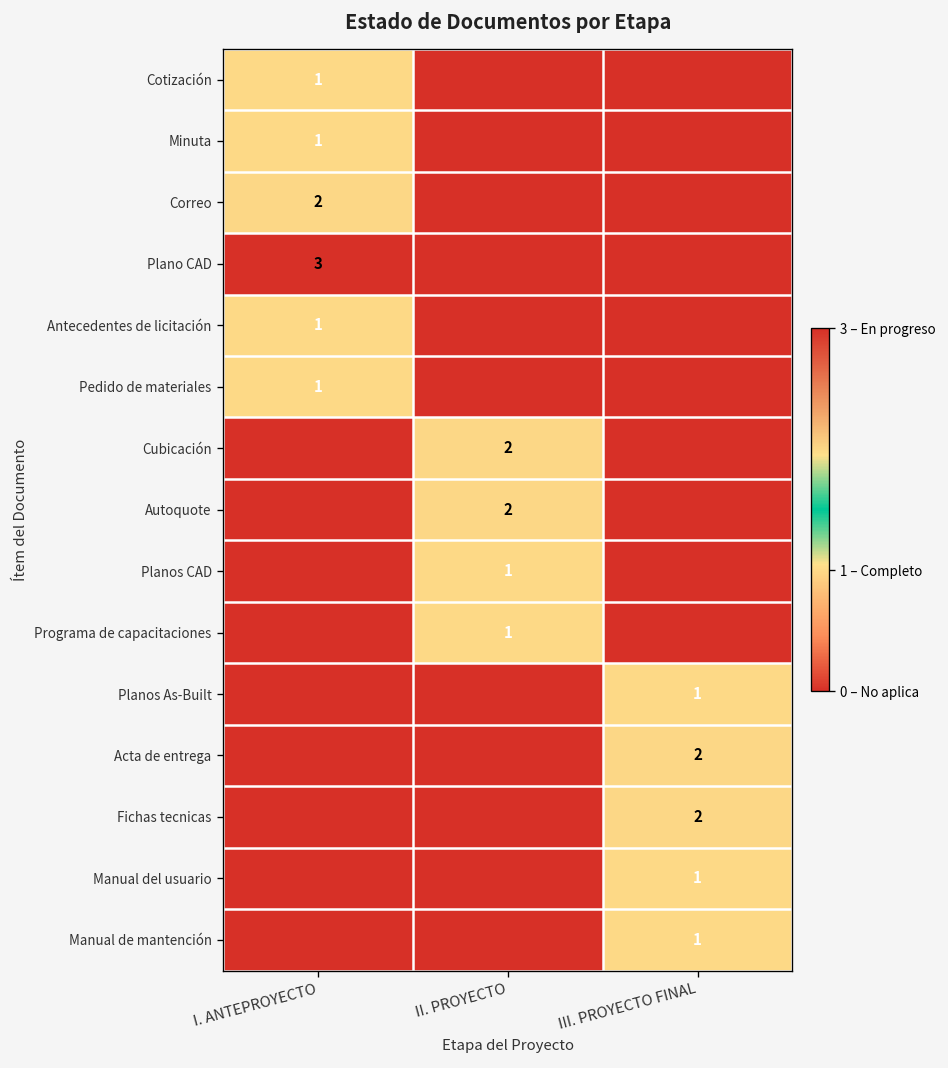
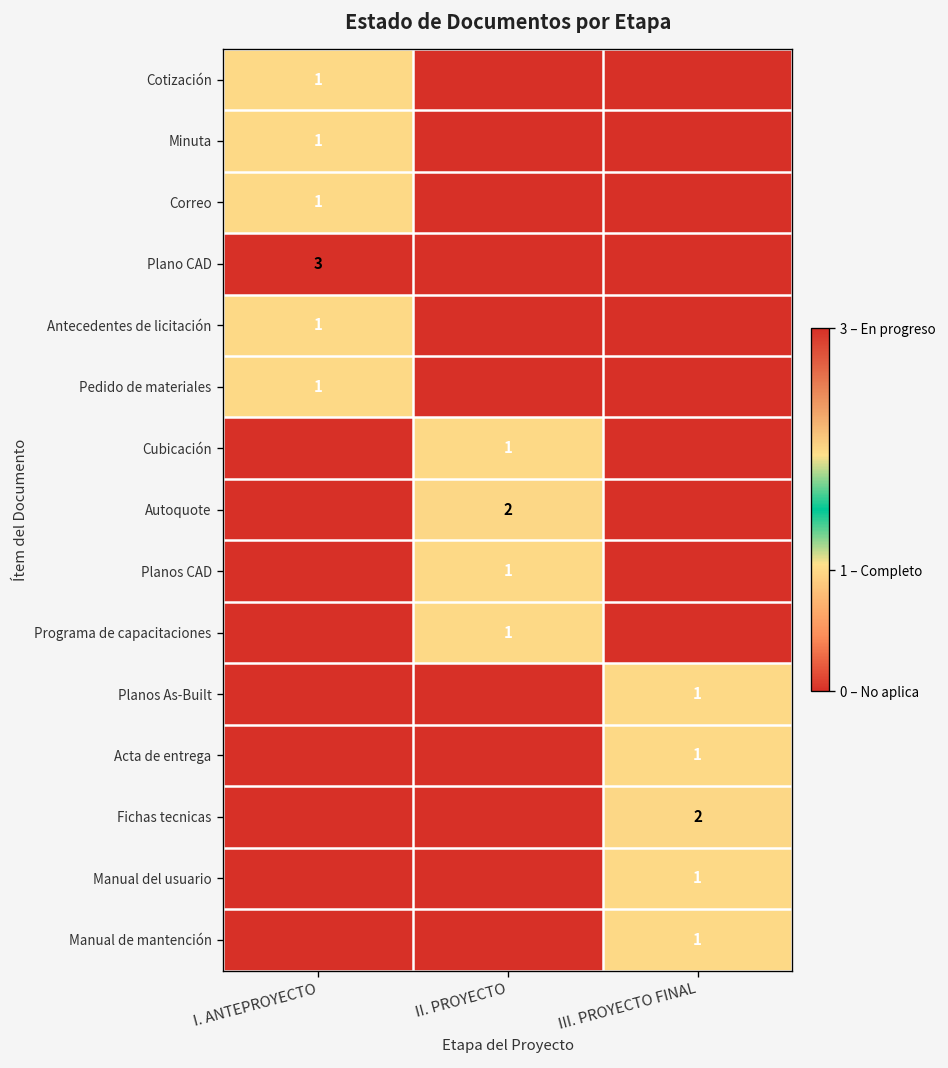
Correo, I. ANTEPROYECTO: 2 -> 1
Cubicación, II. PROYECTO: 2 -> 1
Acta de entrega, III. PROYECTO FINAL: 2 -> 1
